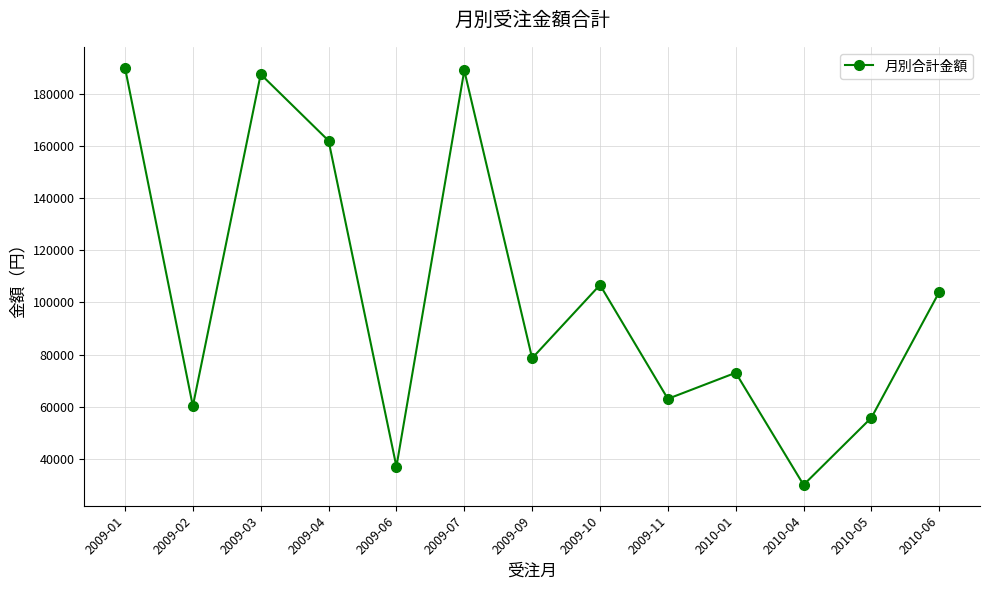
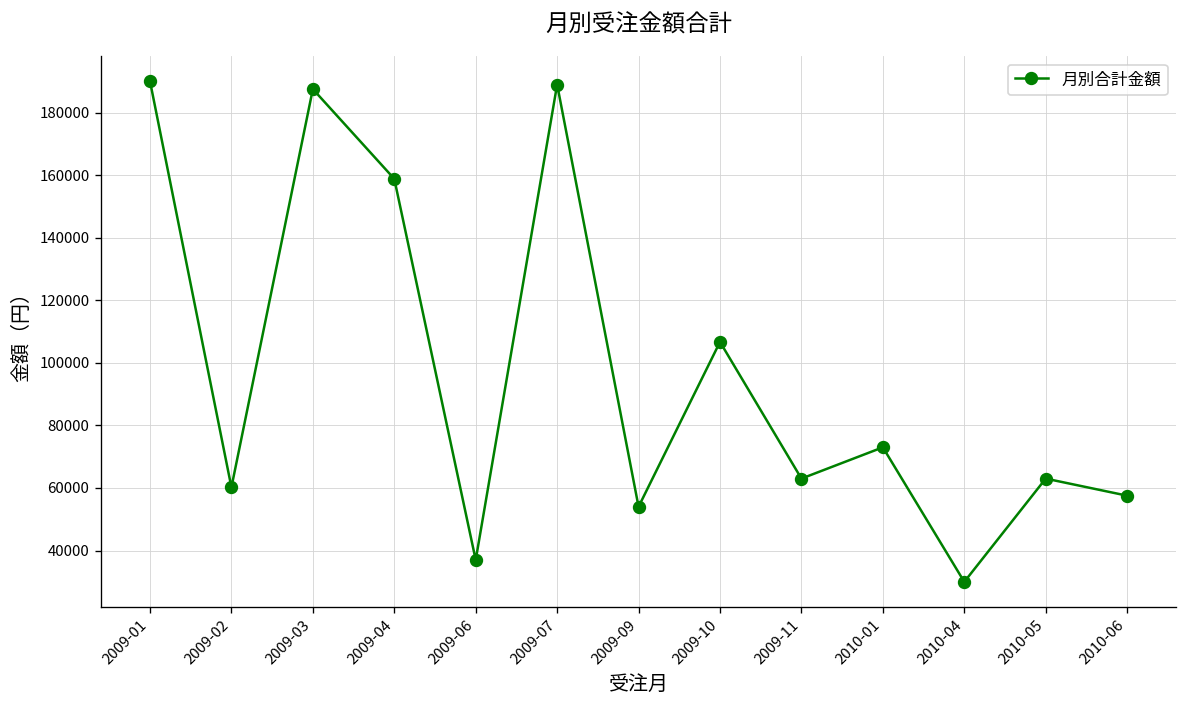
2009-04: 162000 -> 159000
2009-09: 79000 -> 54000
2010-05: 56000 -> 63000
2010-06: 104000 -> 58000
